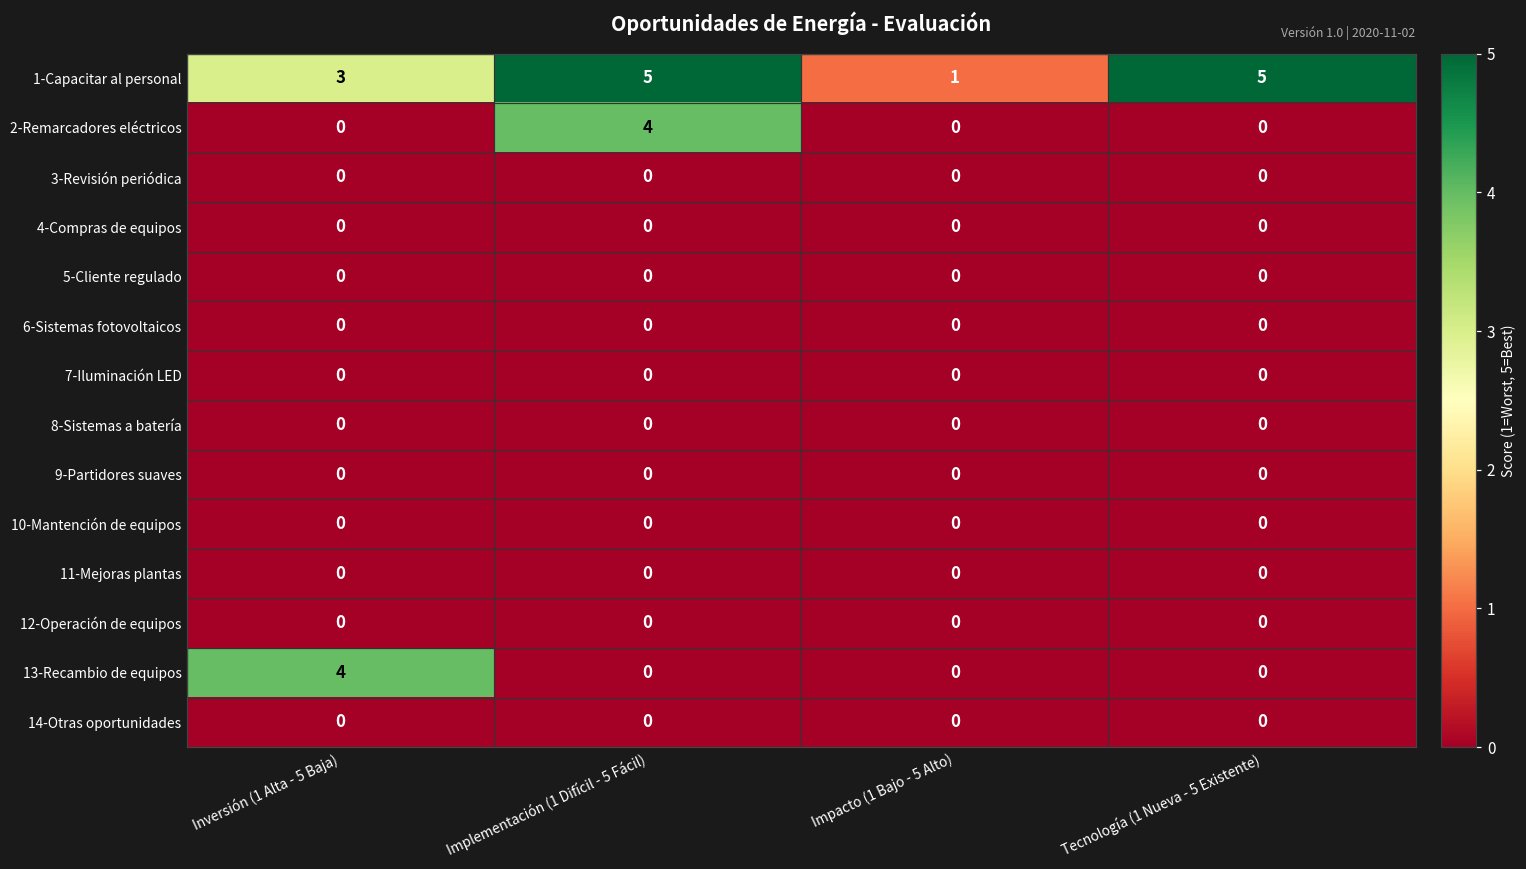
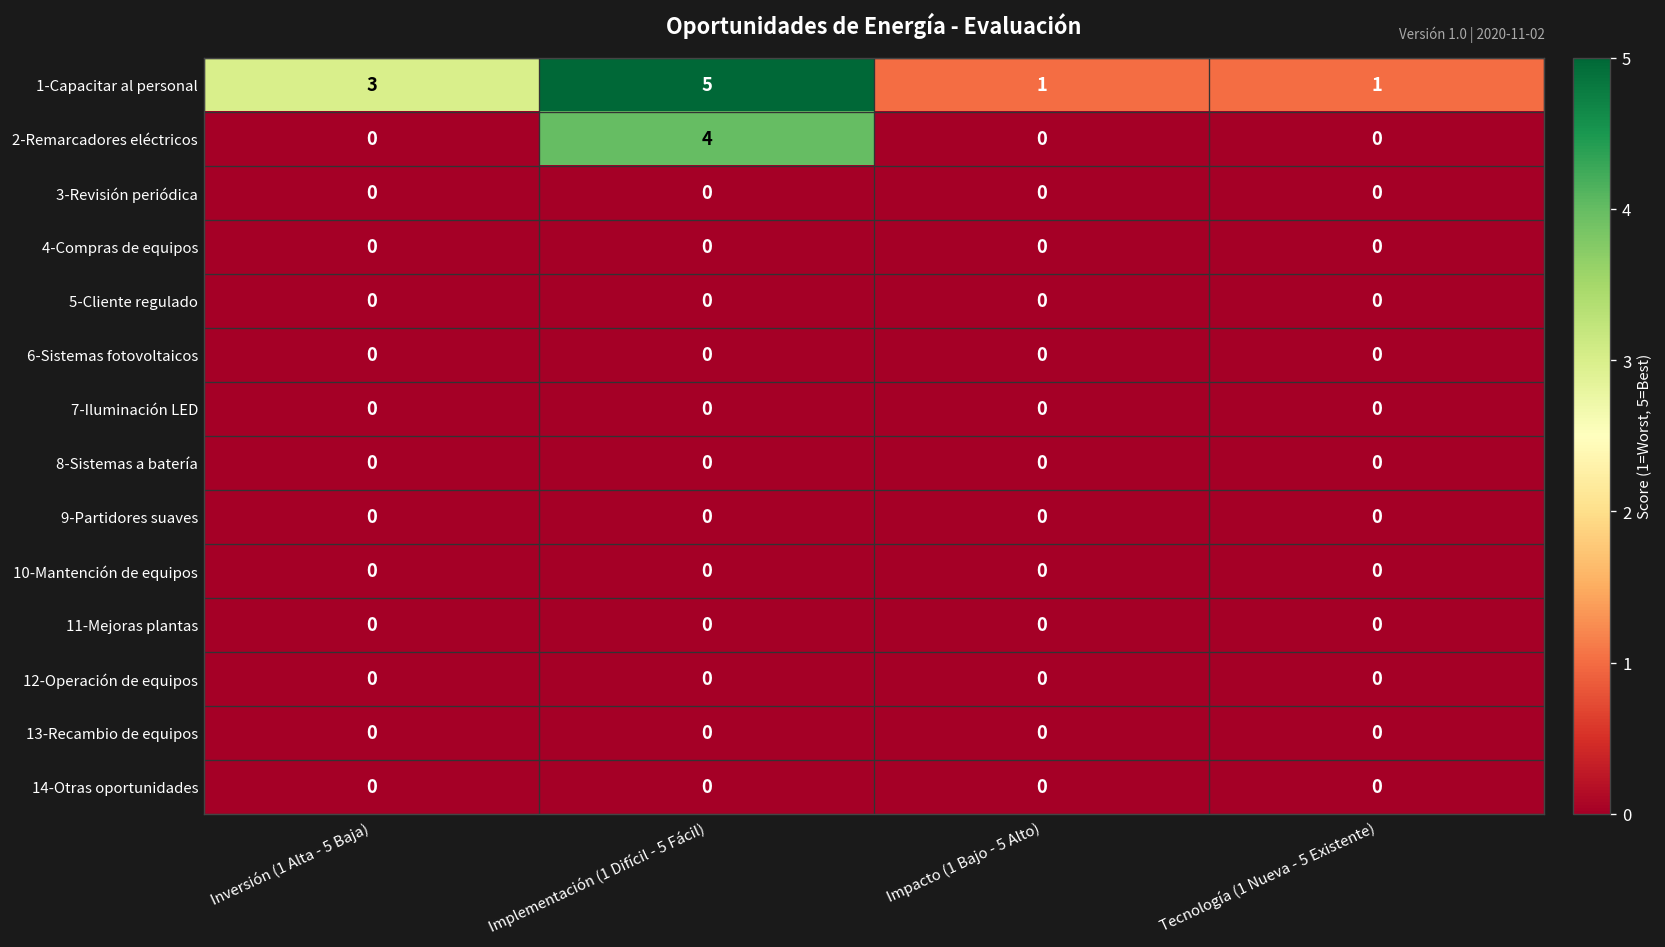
1-Capacitar al personal, Tecnología (1 Nueva - 5 Existente): 5 -> 1
13-Recambio de equipos, Inversión (1 Alta - 5 Baja): 4 -> 0
